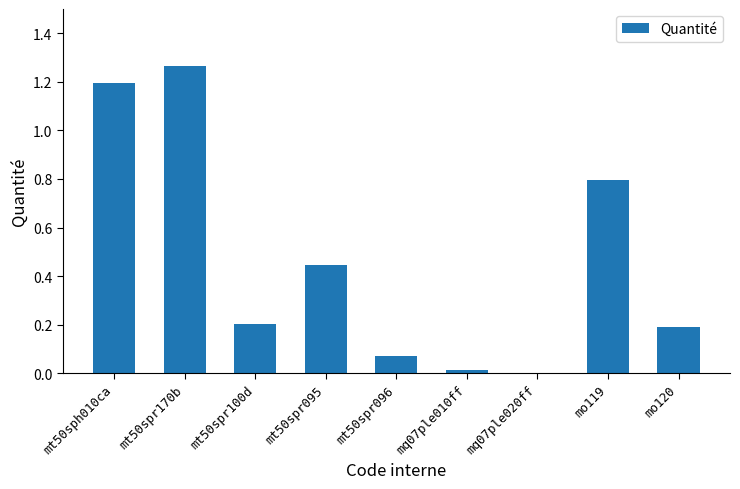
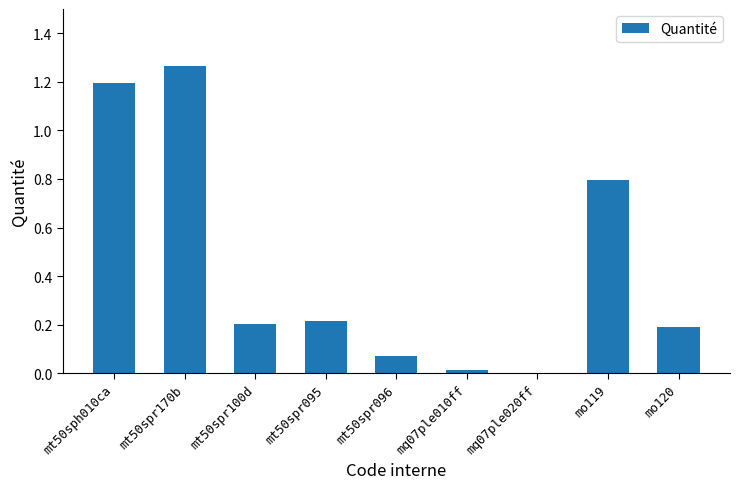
mt50spr095: 0.45 -> 0.22
